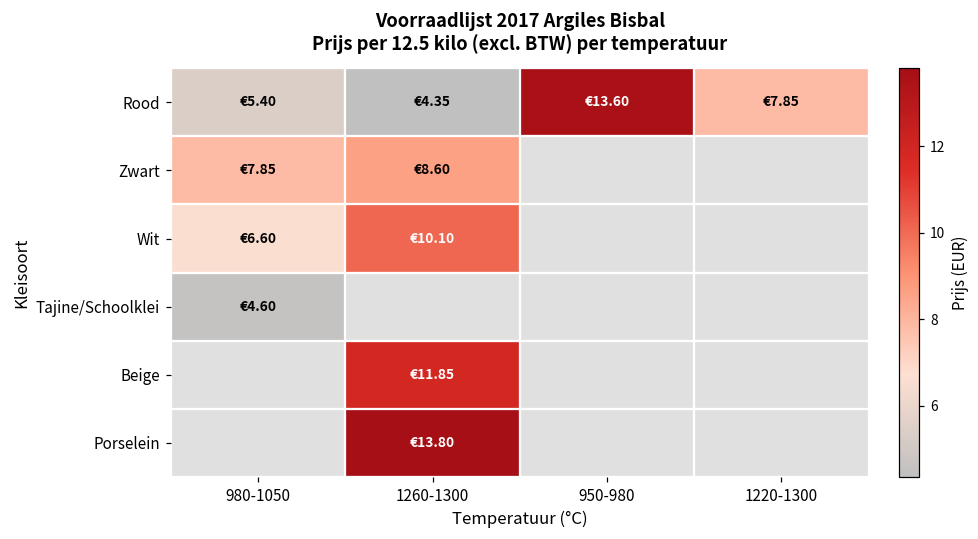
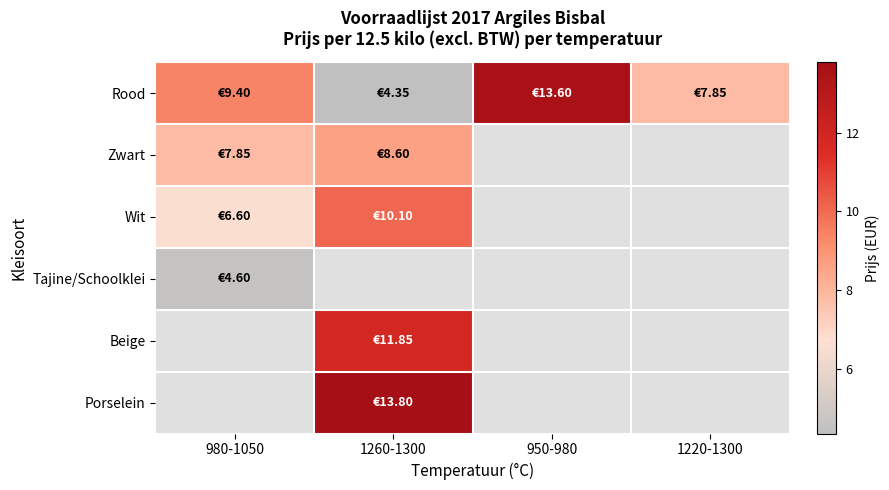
Rood, 980-1050: €5.40 -> €9.40
